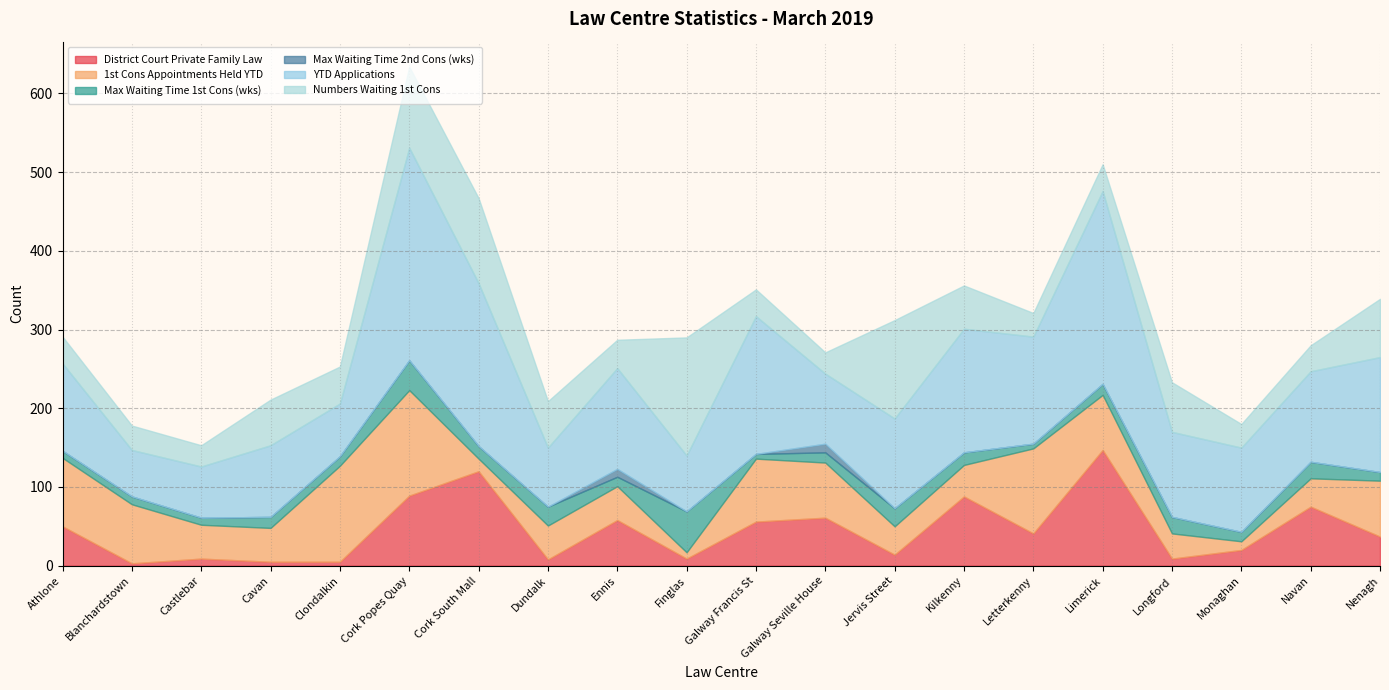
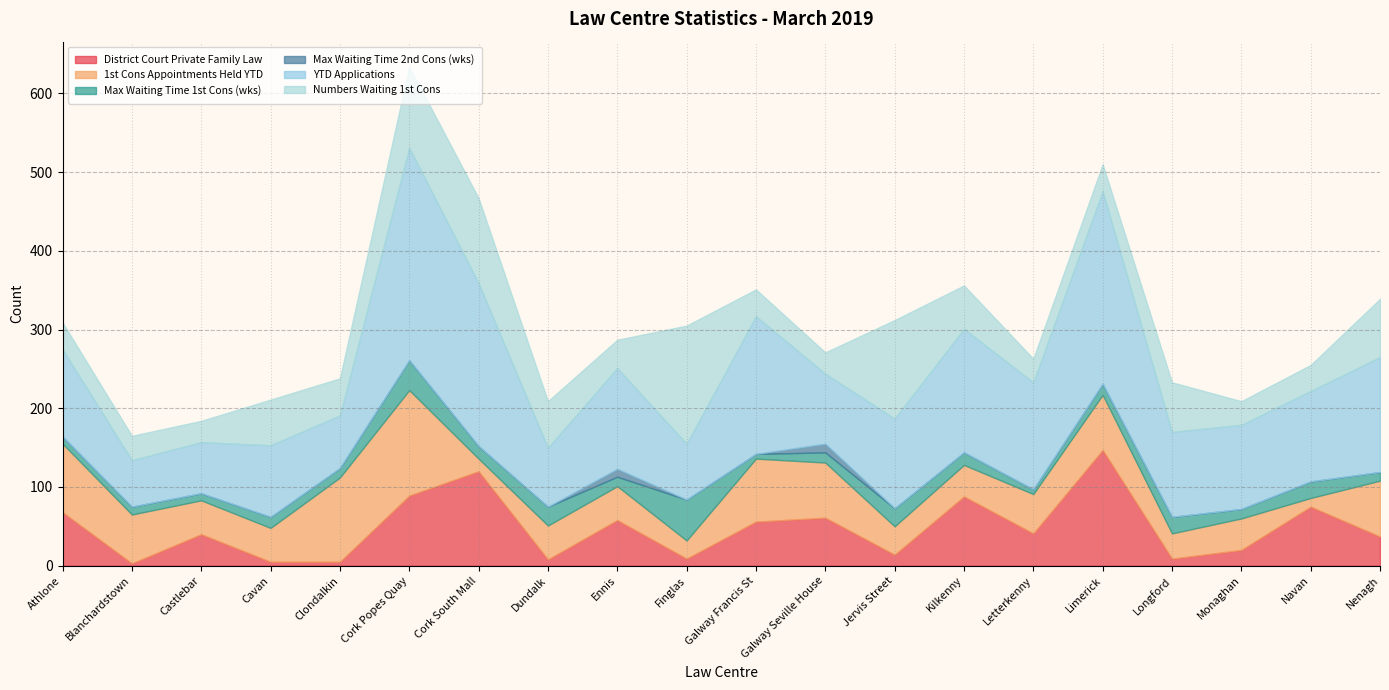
District Court Private Family Law, Athlone: 50 -> 70
1st Cons Appointments Held YTD, Blanchardstown: 80 -> 60
District Court Private Family Law, Castlebar: 10 -> 40
1st Cons Appointments Held YTD, Clondalkin: 120 -> 110
1st Cons Appointments Held YTD, Finglas: 10 -> 20
1st Cons Appointments Held YTD, Letterkenny: 110 -> 50
1st Cons Appointments Held YTD, Monaghan: 10 -> 40
1st Cons Appointments Held YTD, Navan: 40 -> 10
